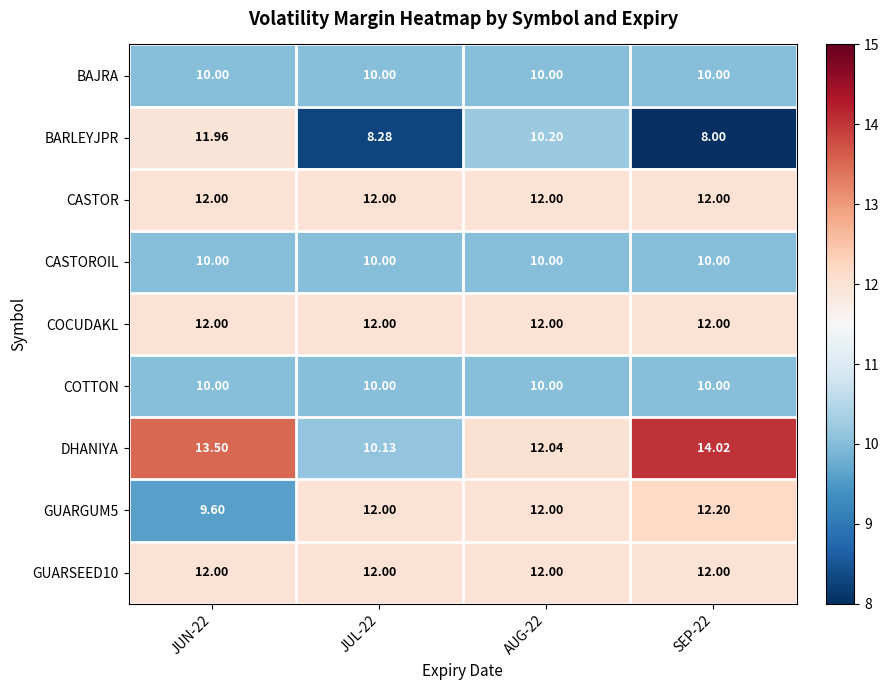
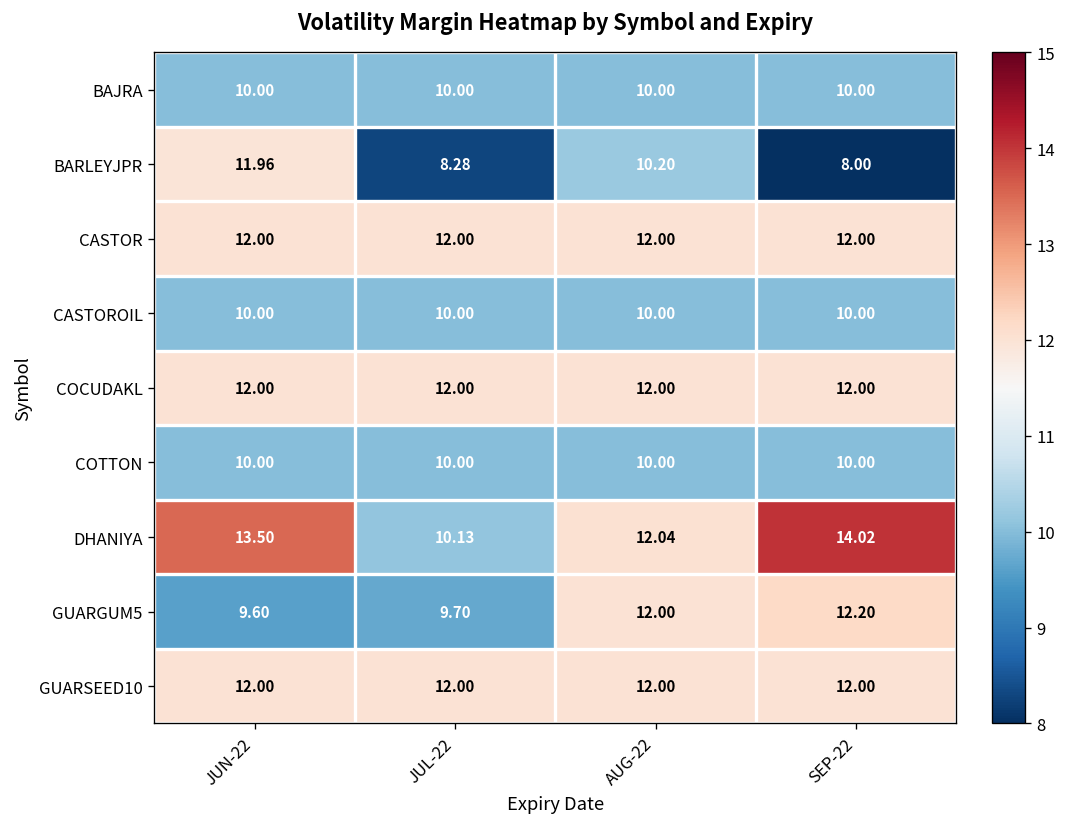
GUARGUM5, JUL-22: 12.00 -> 9.70
